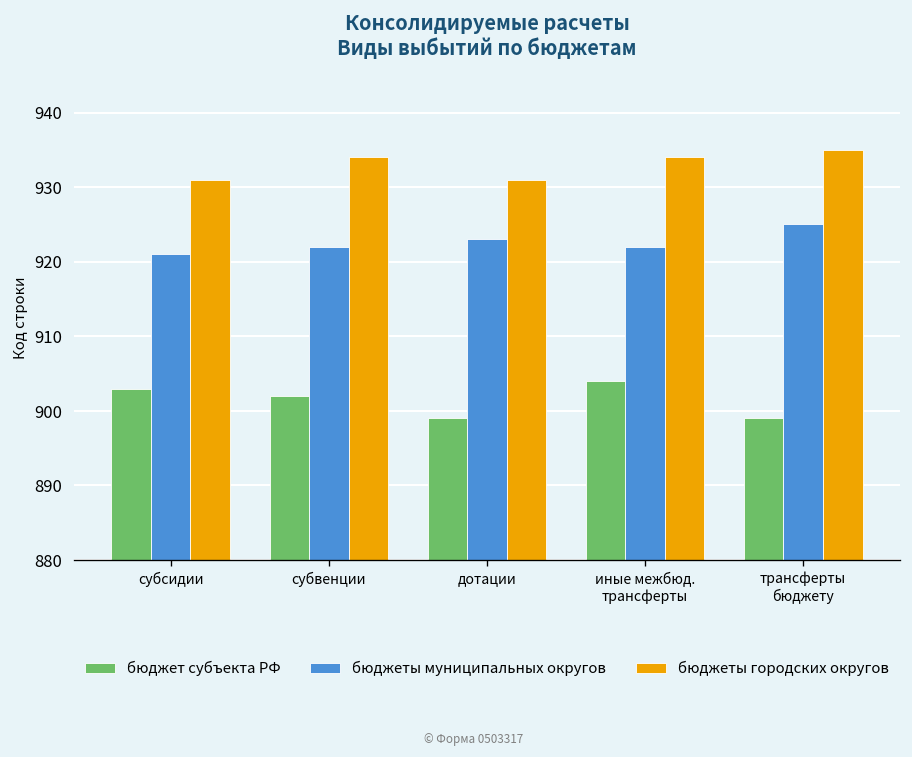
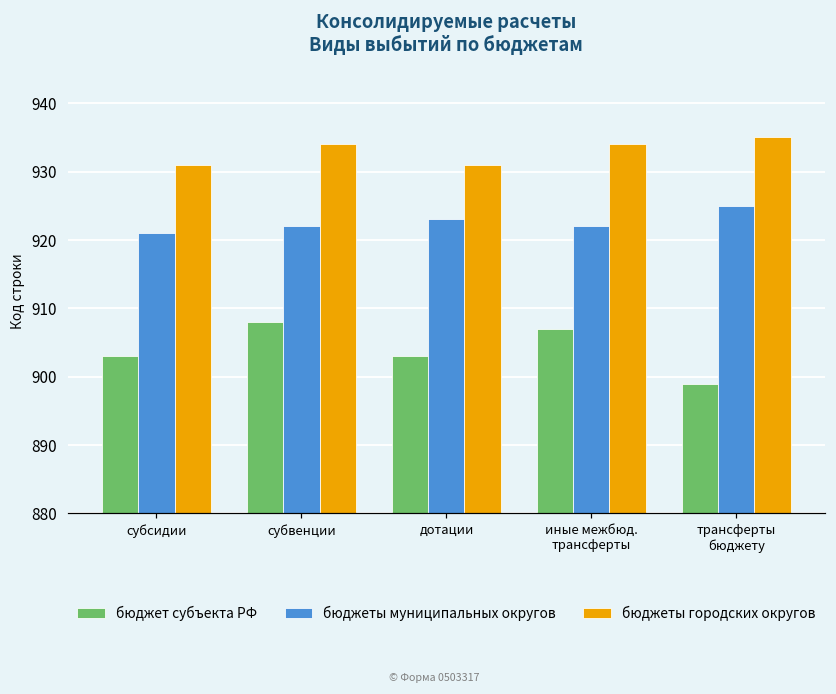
бюджет субъекта РФ, субвенции: 902 -> 908
бюджет субъекта РФ, дотации: 899 -> 903
бюджет субъекта РФ, иные межбюд. трансферты: 904 -> 907
